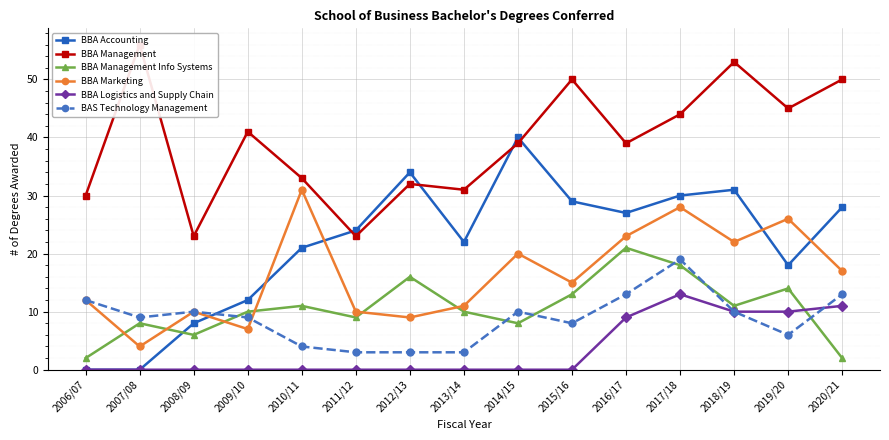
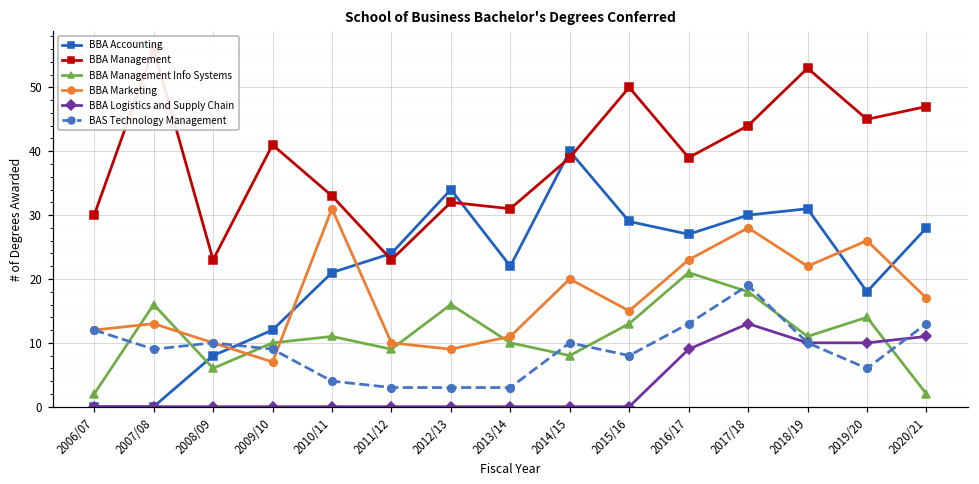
BBA Management Info Systems, 2007/08: 8 -> 16
BBA Marketing, 2007/08: 4 -> 13
BBA Management, 2020/21: 50 -> 47
